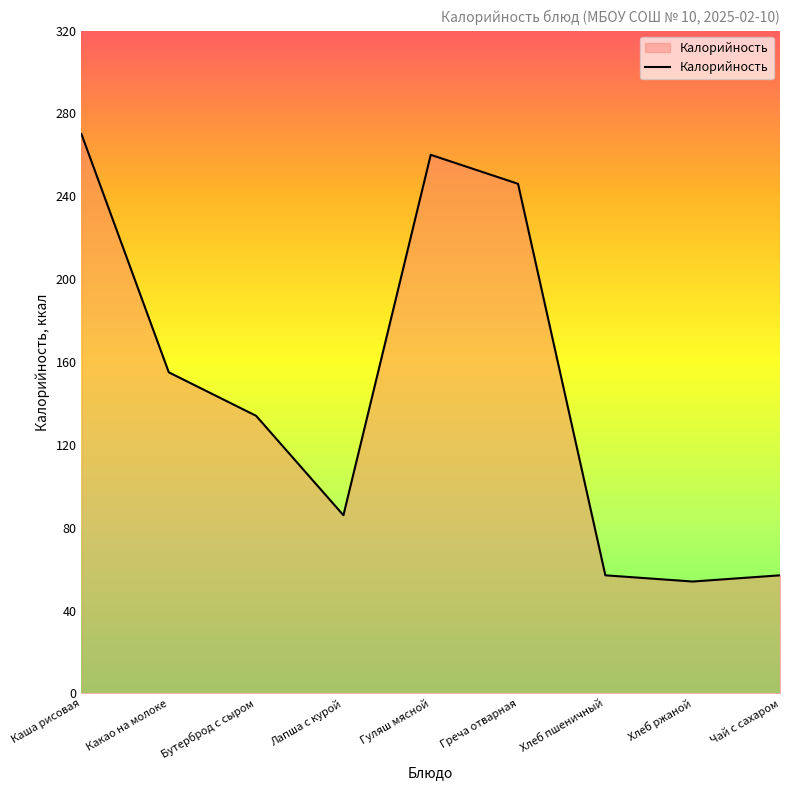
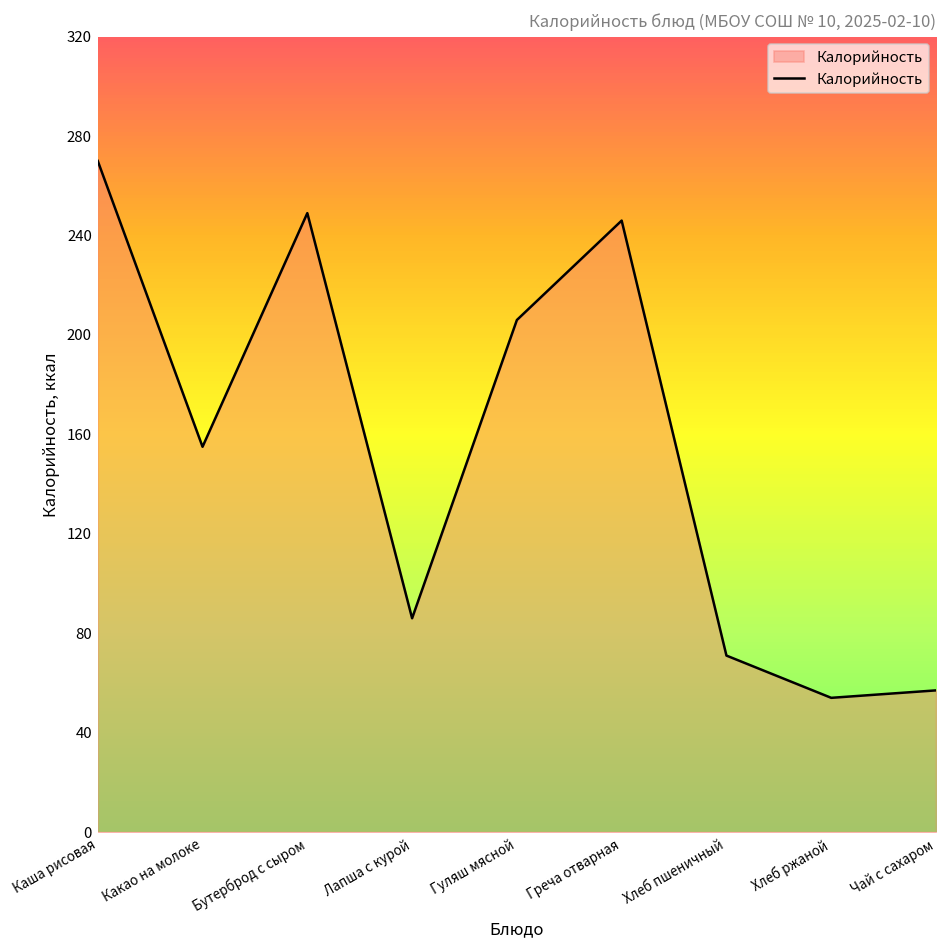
Бутерброд с сыром: 134 -> 249
Гуляш мясной: 260 -> 206
Хлеб пшеничный: 57 -> 71
